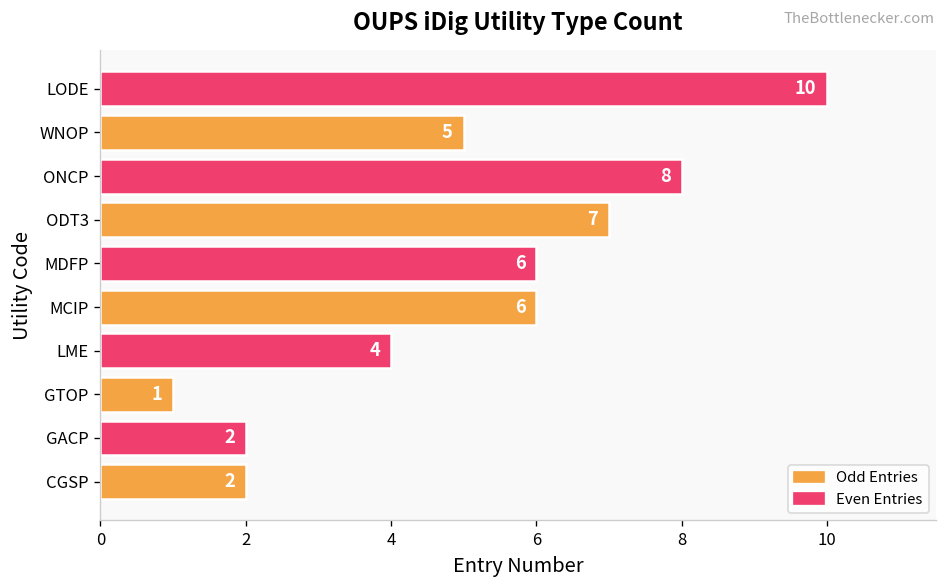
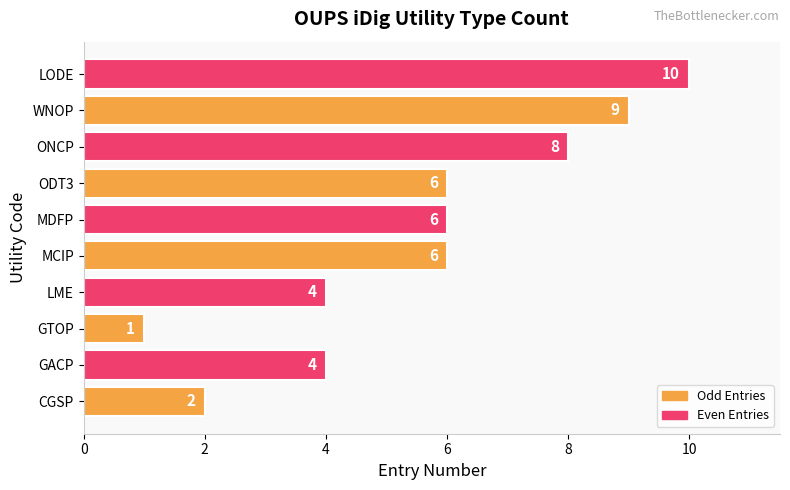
WNOP: 5 -> 9
ODT3: 7 -> 6
GACP: 2 -> 4
